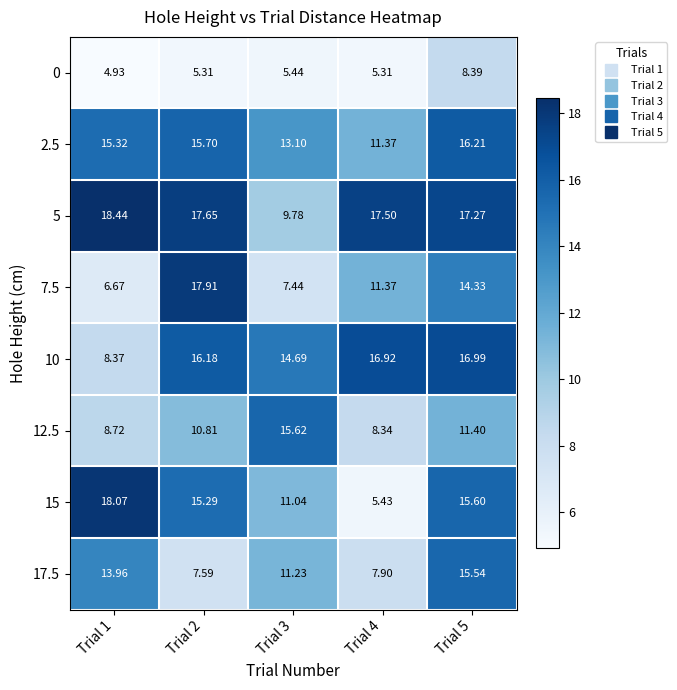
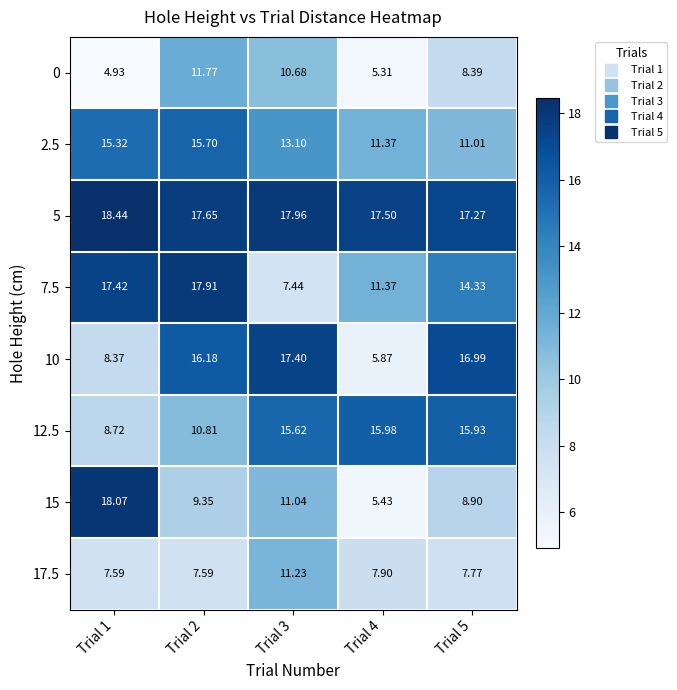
0, Trial 2: 5.31 -> 11.77
0, Trial 3: 5.44 -> 10.68
2.5, Trial 5: 16.21 -> 11.01
5, Trial 3: 9.78 -> 17.96
7.5, Trial 1: 6.67 -> 17.42
10, Trial 3: 14.69 -> 17.40
10, Trial 4: 16.92 -> 5.87
12.5, Trial 4: 8.34 -> 15.98
12.5, Trial 5: 11.40 -> 15.93
15, Trial 2: 15.29 -> 9.35
15, Trial 5: 15.60 -> 8.90
17.5, Trial 1: 13.96 -> 7.59
17.5, Trial 5: 15.54 -> 7.77
